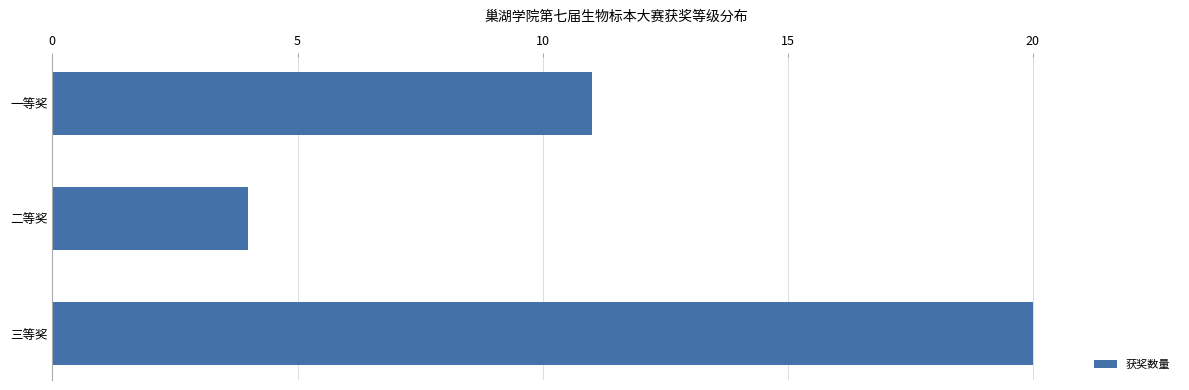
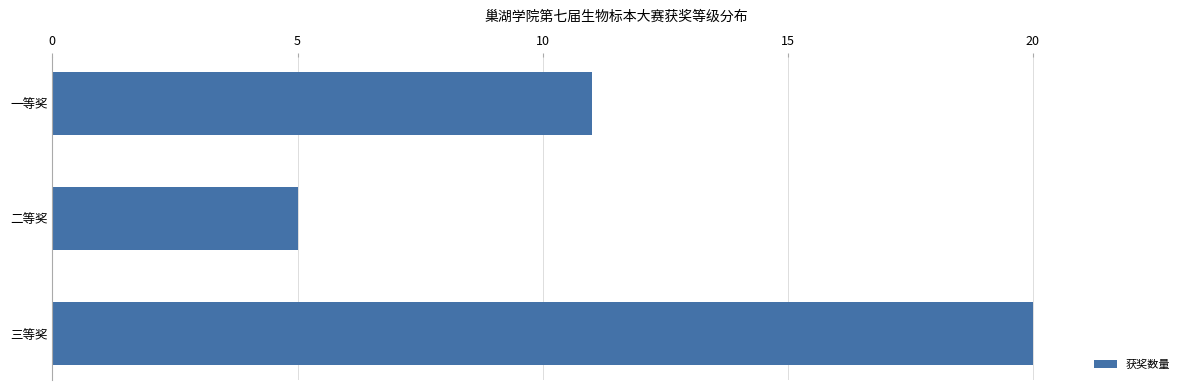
二等奖: 4 -> 5
